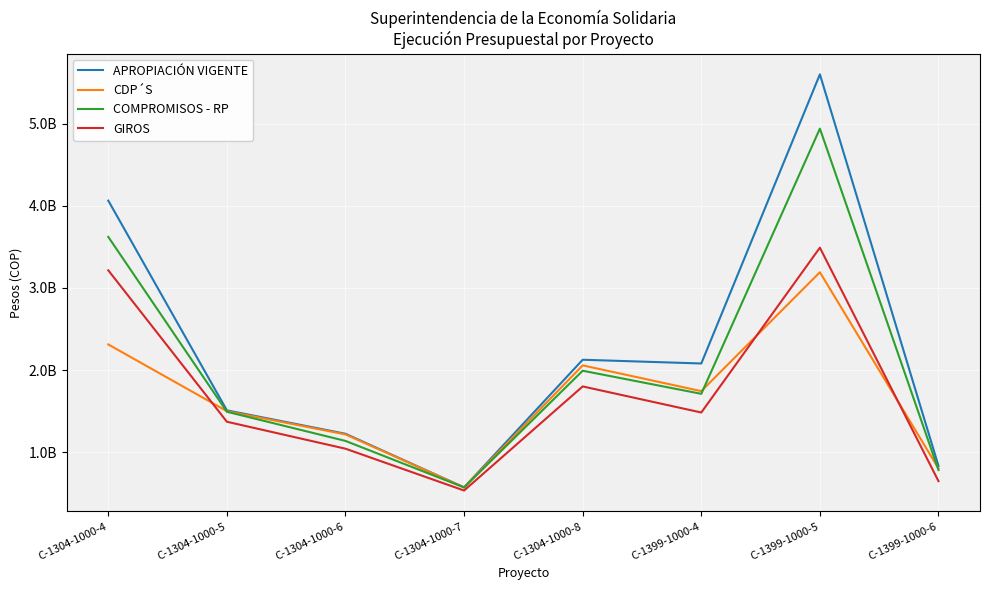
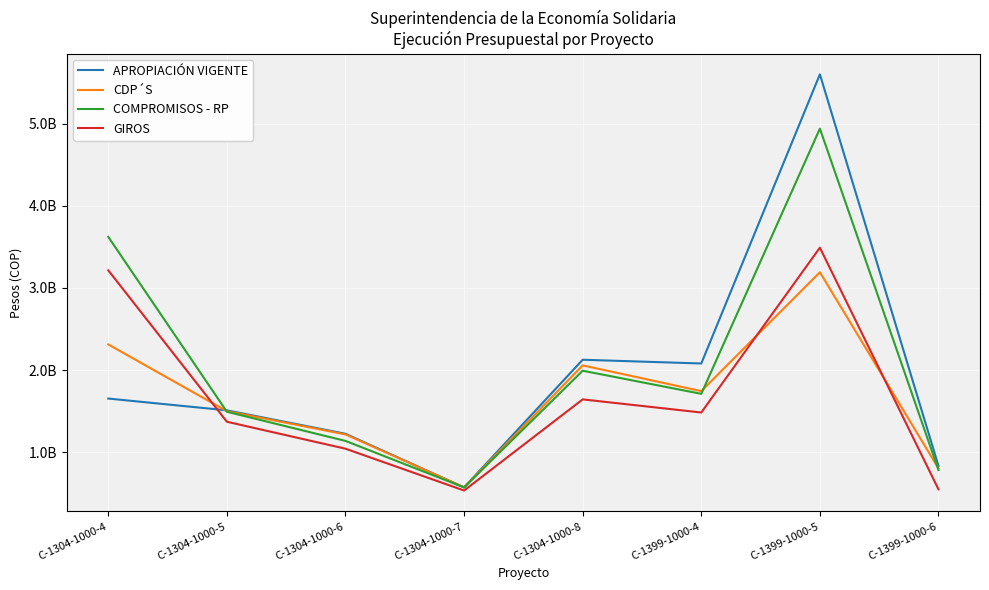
APROPIACIÓN VIGENTE, C-1304-1000-4: 4100000000 -> 1700000000
GIROS, C-1304-1000-8: 1800000000 -> 1600000000
GIROS, C-1399-1000-6: 600000000 -> 500000000
